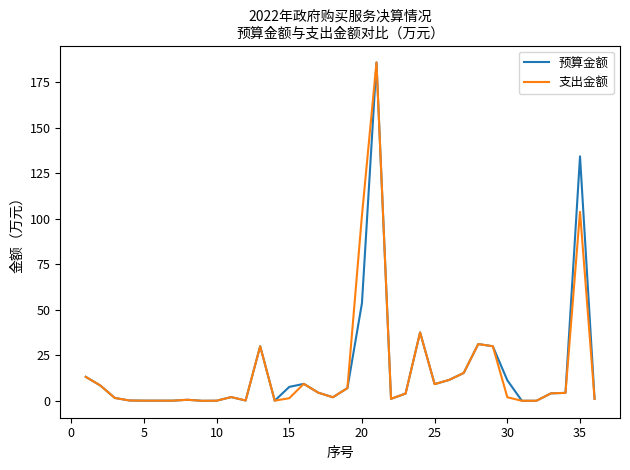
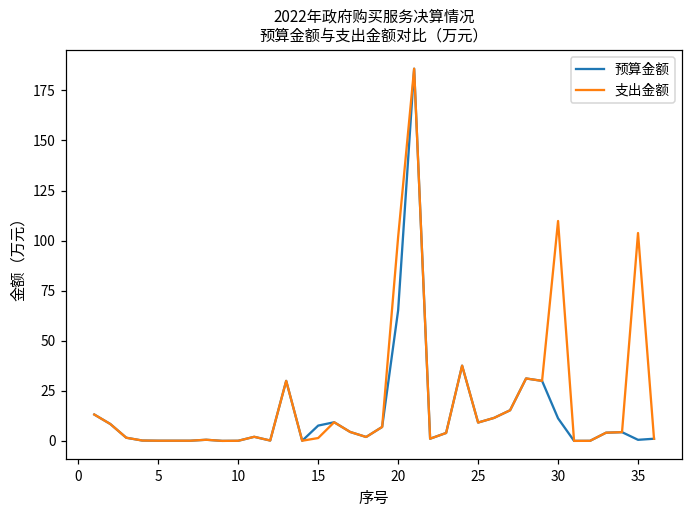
预算金额, 20: 54 -> 65
支出金额, 30: 2 -> 110
预算金额, 35: 134 -> 1
